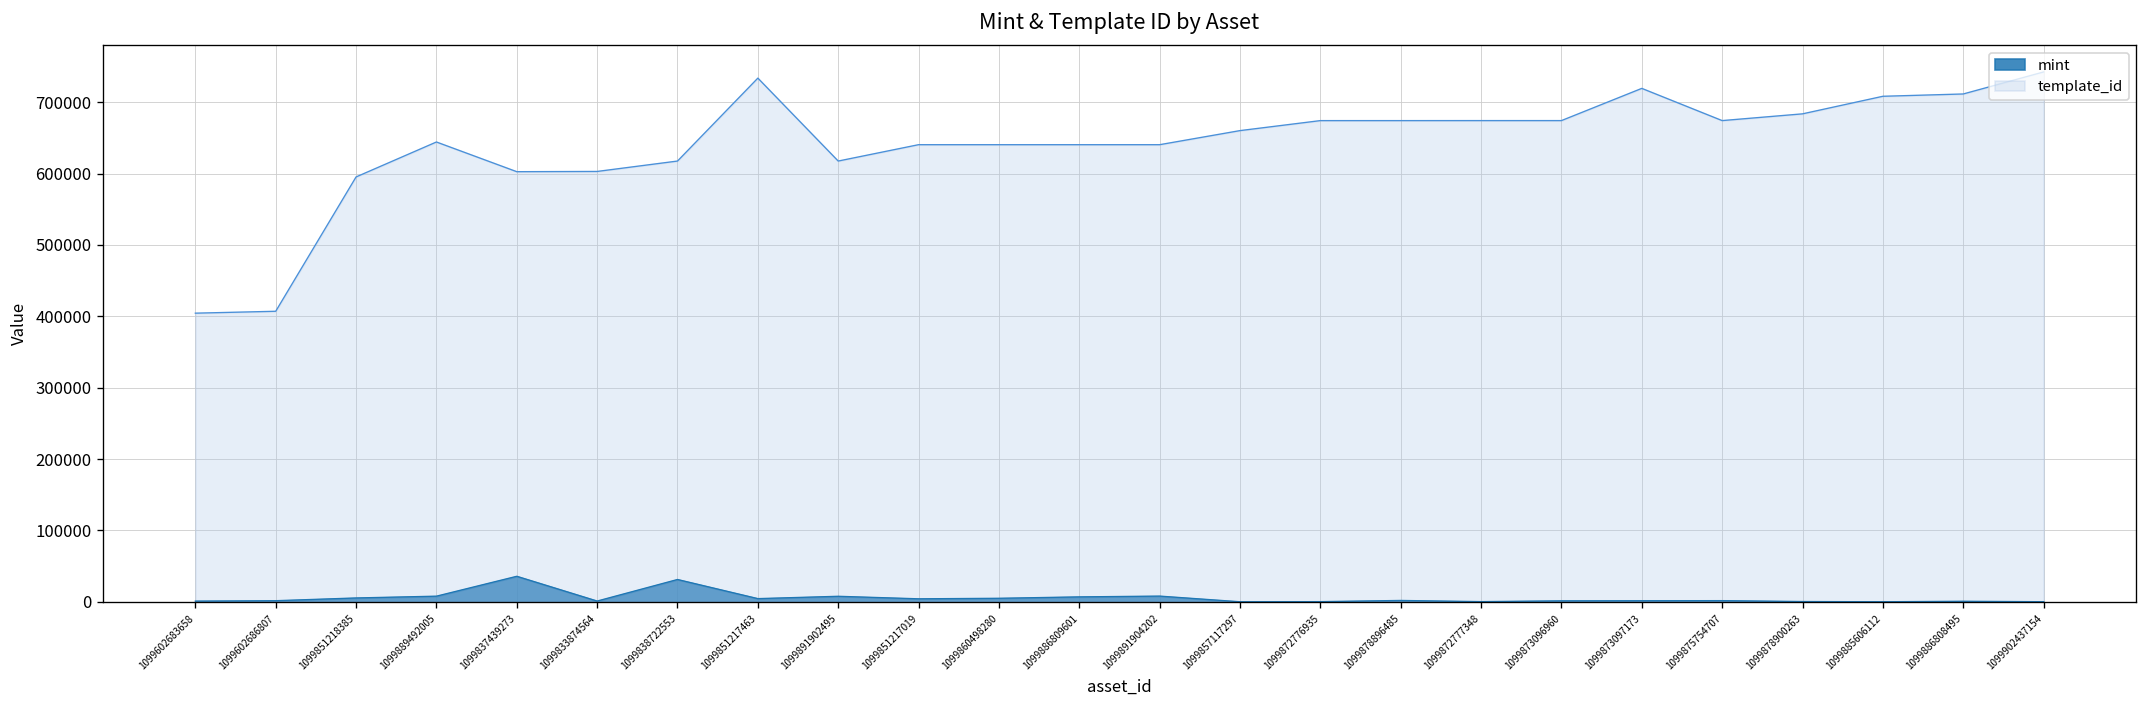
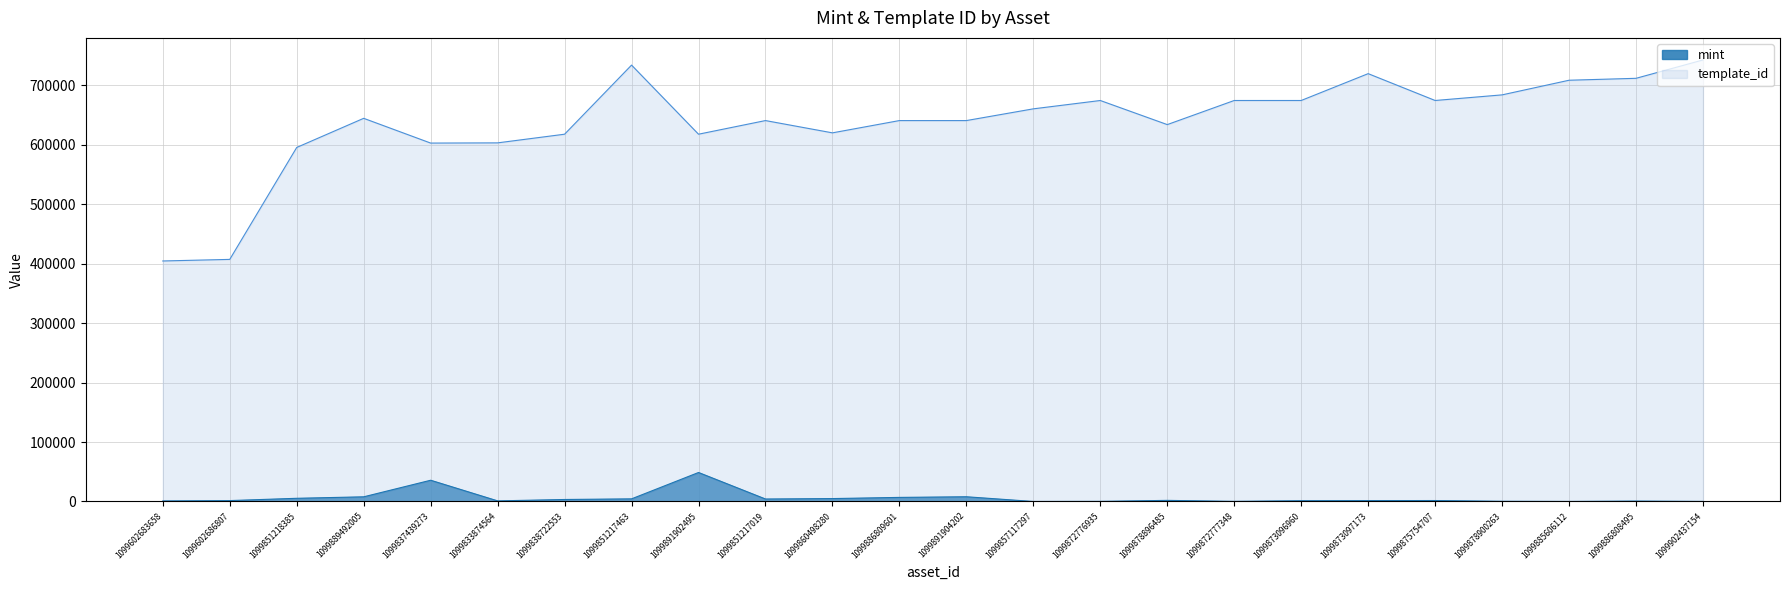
mint, 1099838722553: 30000 -> 0
mint, 1099891902495: 10000 -> 50000
template_id, 1099860498280: 640000 -> 620000
template_id, 1099878896485: 670000 -> 630000
